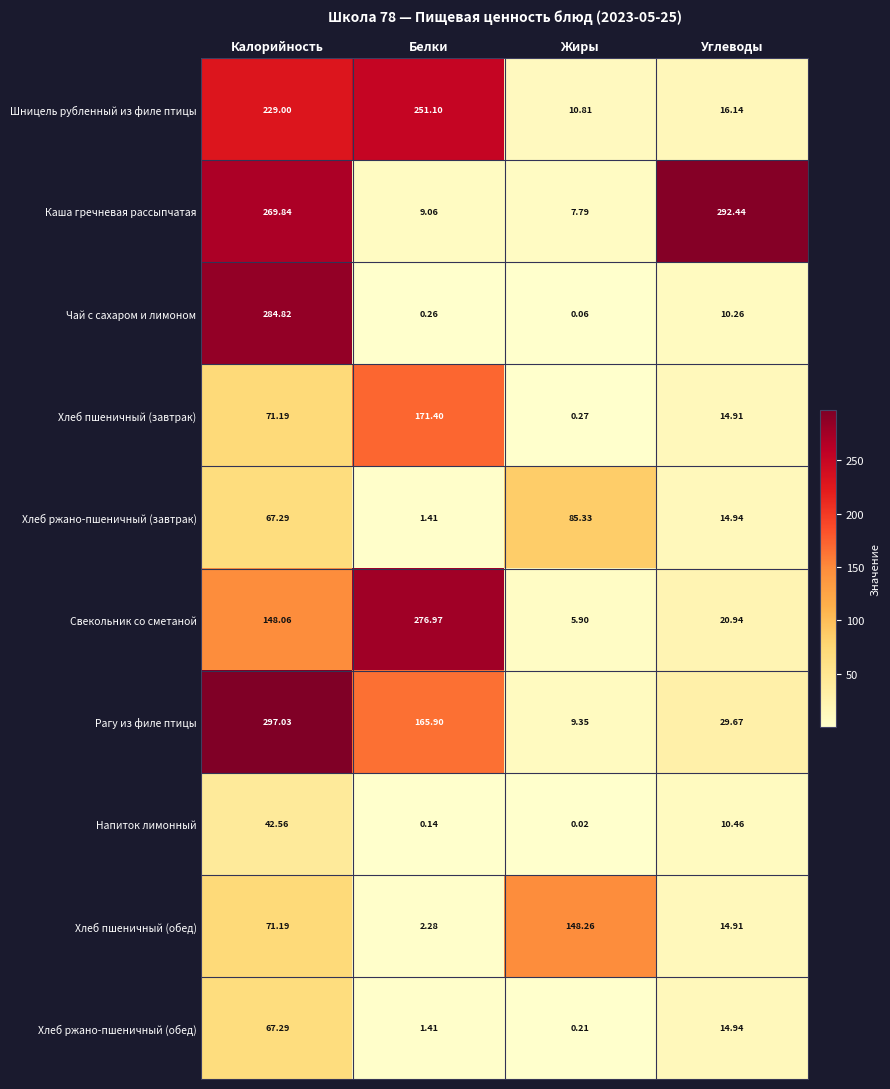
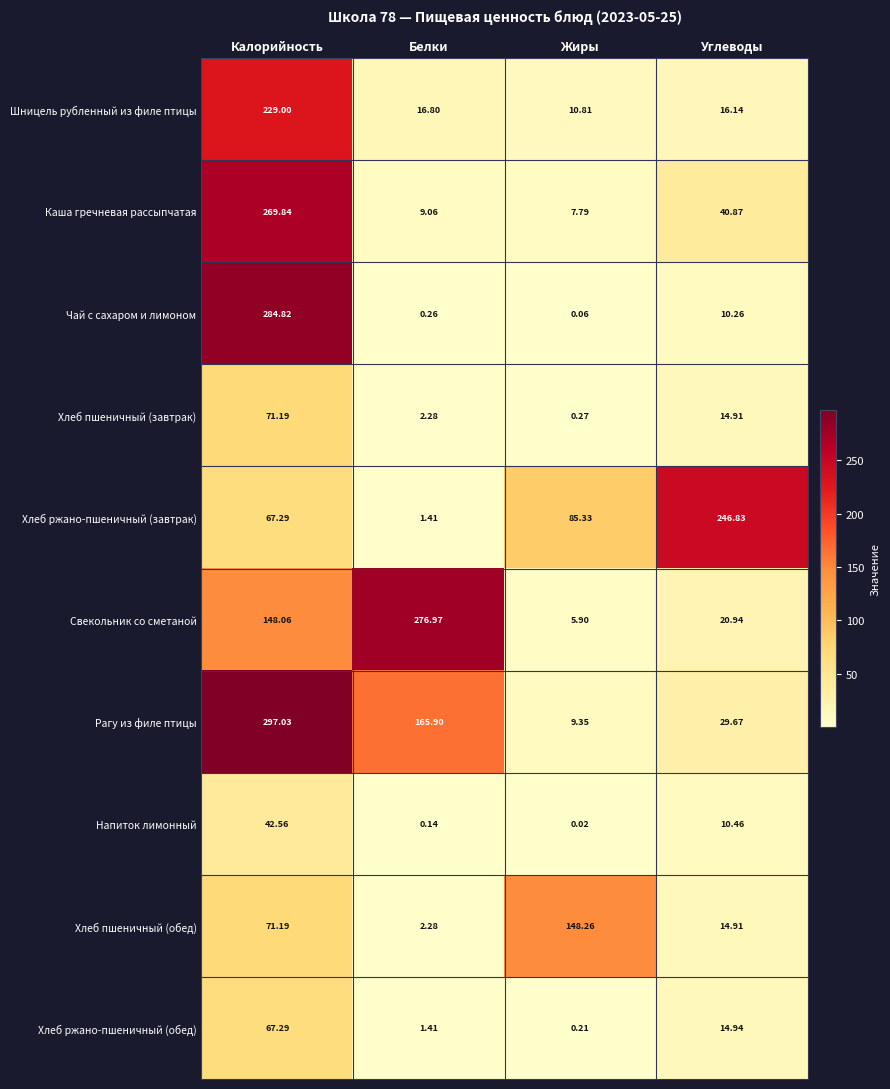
Шницель рубленный из филе птицы, Белки: 251.10 -> 16.80
Каша гречневая рассыпчатая, Углеводы: 292.44 -> 40.87
Хлеб пшеничный (завтрак), Белки: 171.40 -> 2.28
Хлеб ржано-пшеничный (завтрак), Углеводы: 14.94 -> 246.83
